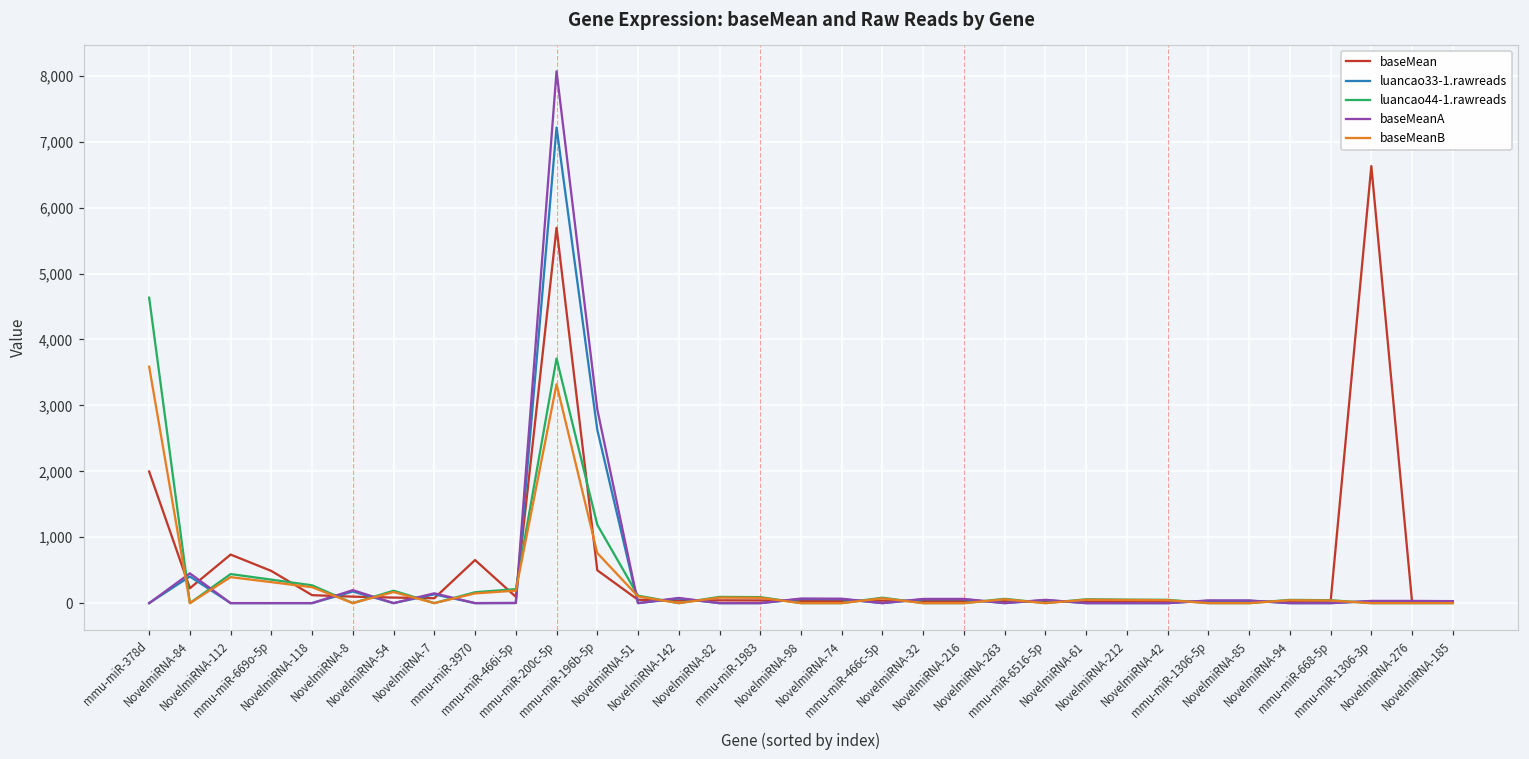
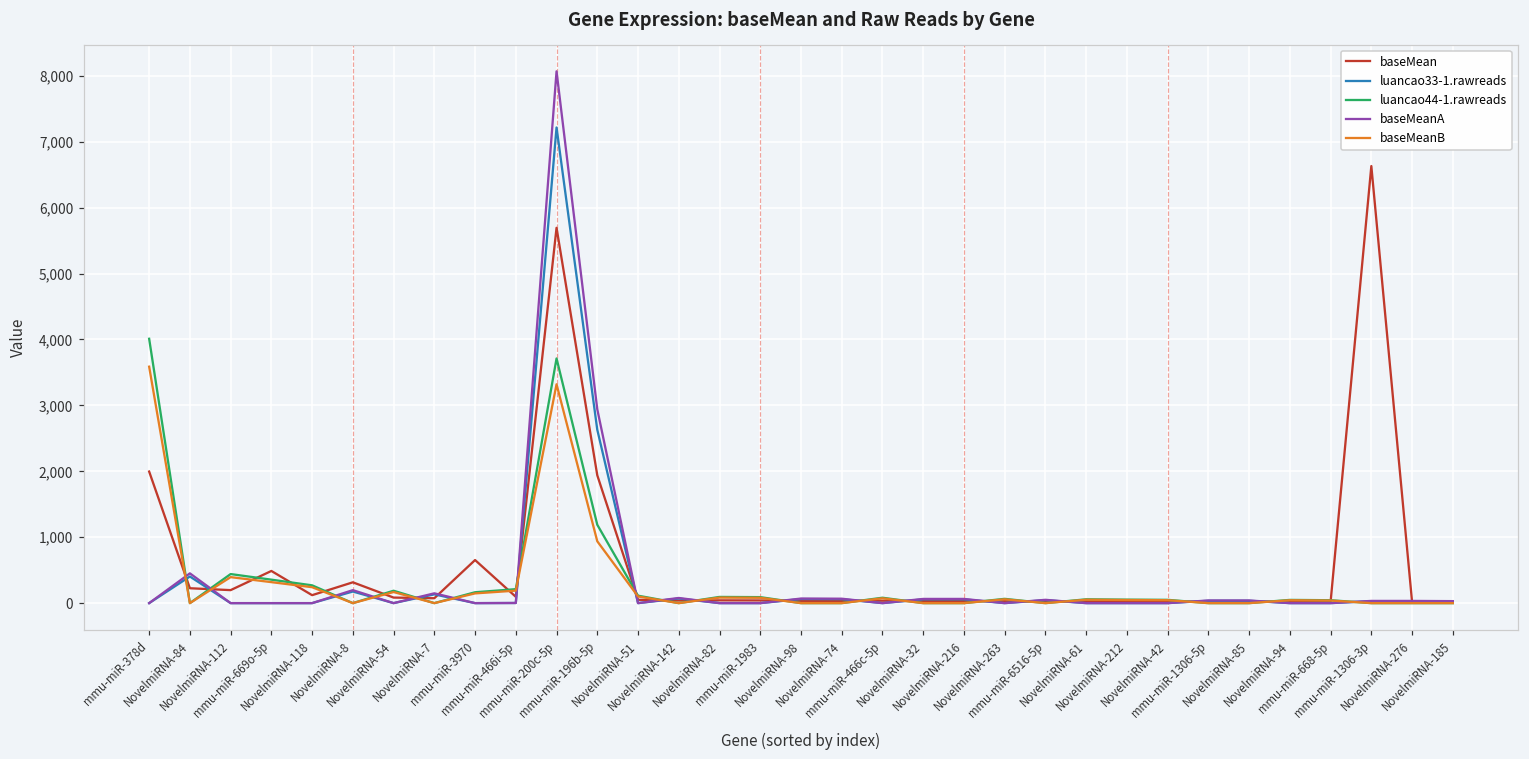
luancao44-1.rawreads, mmu-miR-378d: 4,600 -> 4,000
baseMean, NovelmiRNA-112: 700 -> 200
baseMean, NovelmiRNA-8: 100 -> 300
baseMean, mmu-miR-196b-5p: 500 -> 1,900
baseMeanB, mmu-miR-196b-5p: 800 -> 900
